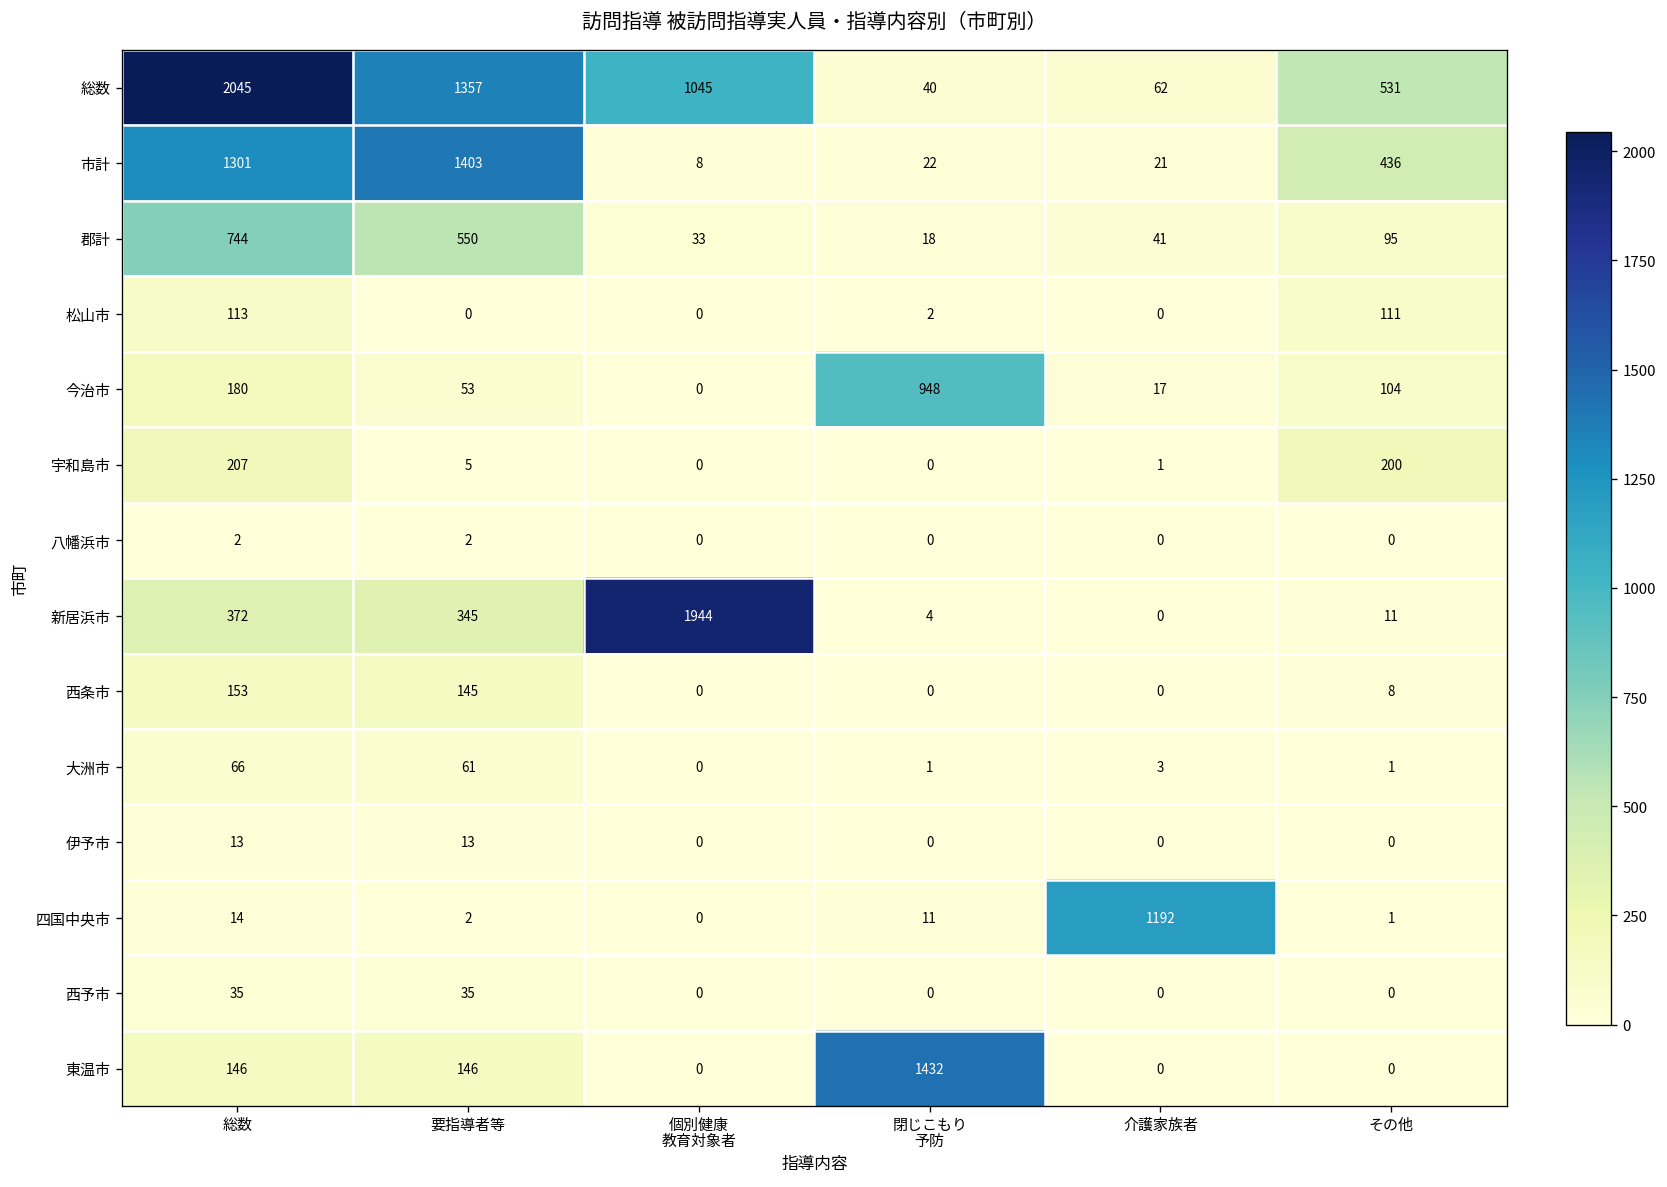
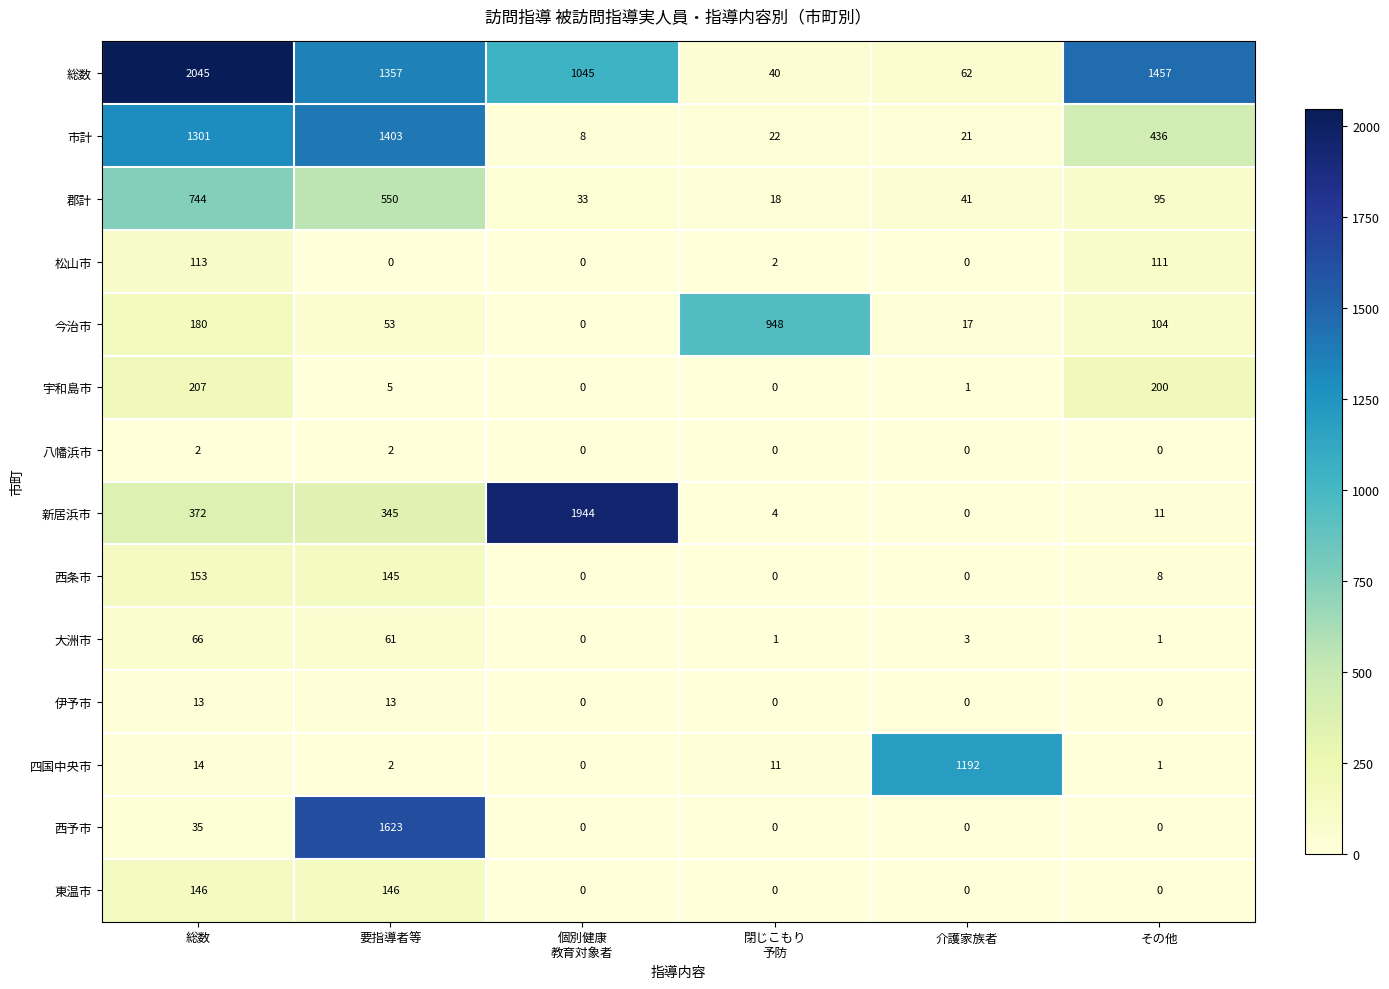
総数, その他: 531 -> 1457
西予市, 要指導者等: 35 -> 1623
東温市, 閉じこもり 予防: 1432 -> 0
